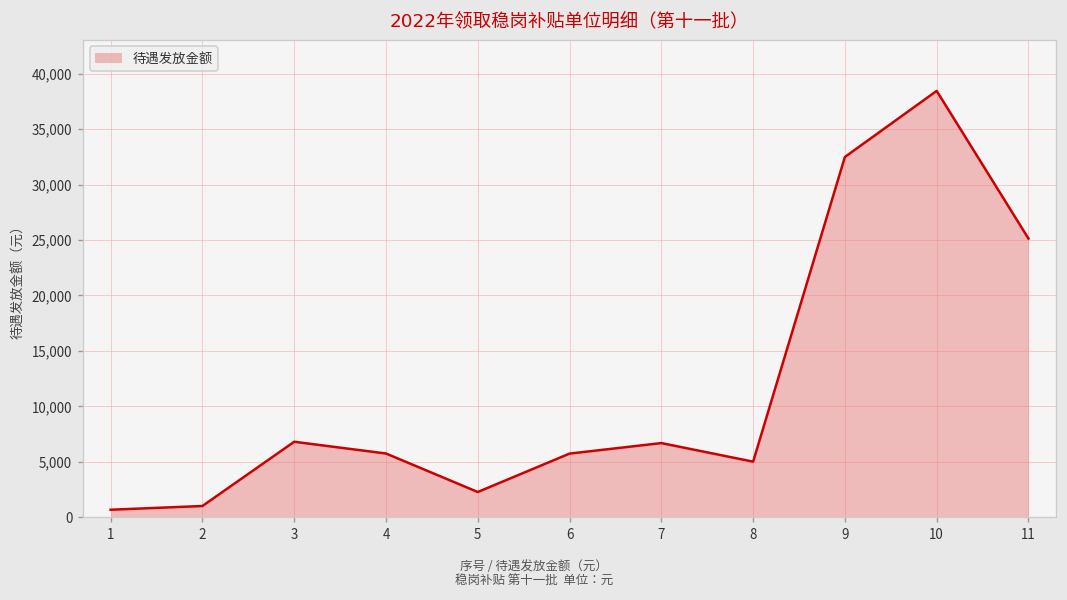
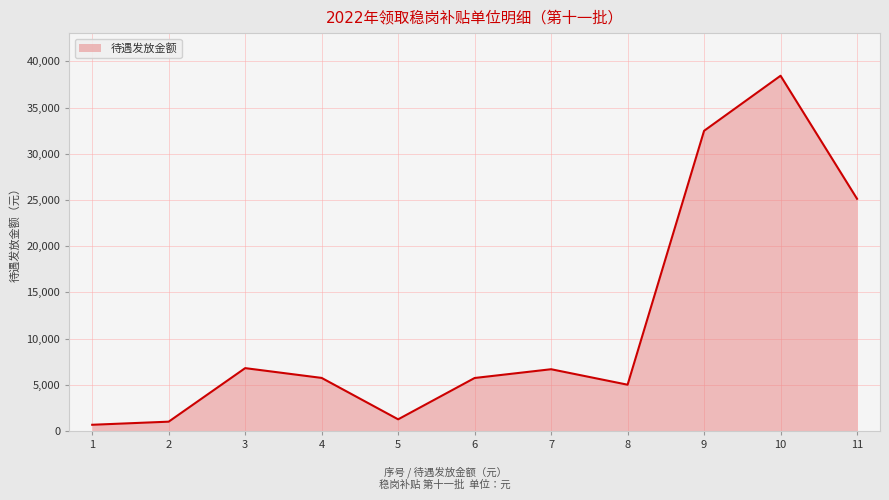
5: 2,000 -> 1,000
